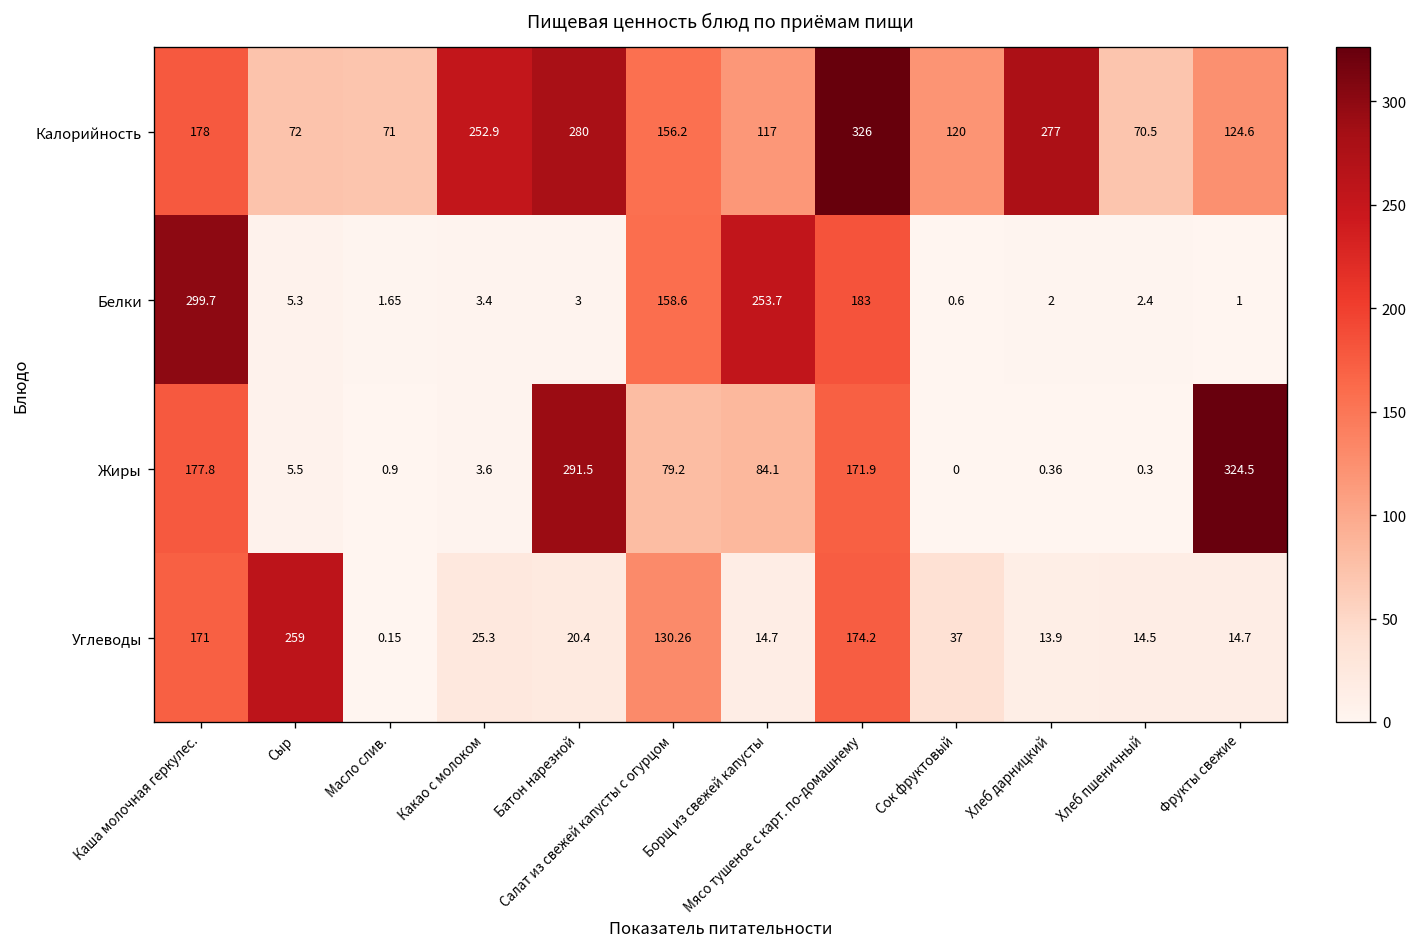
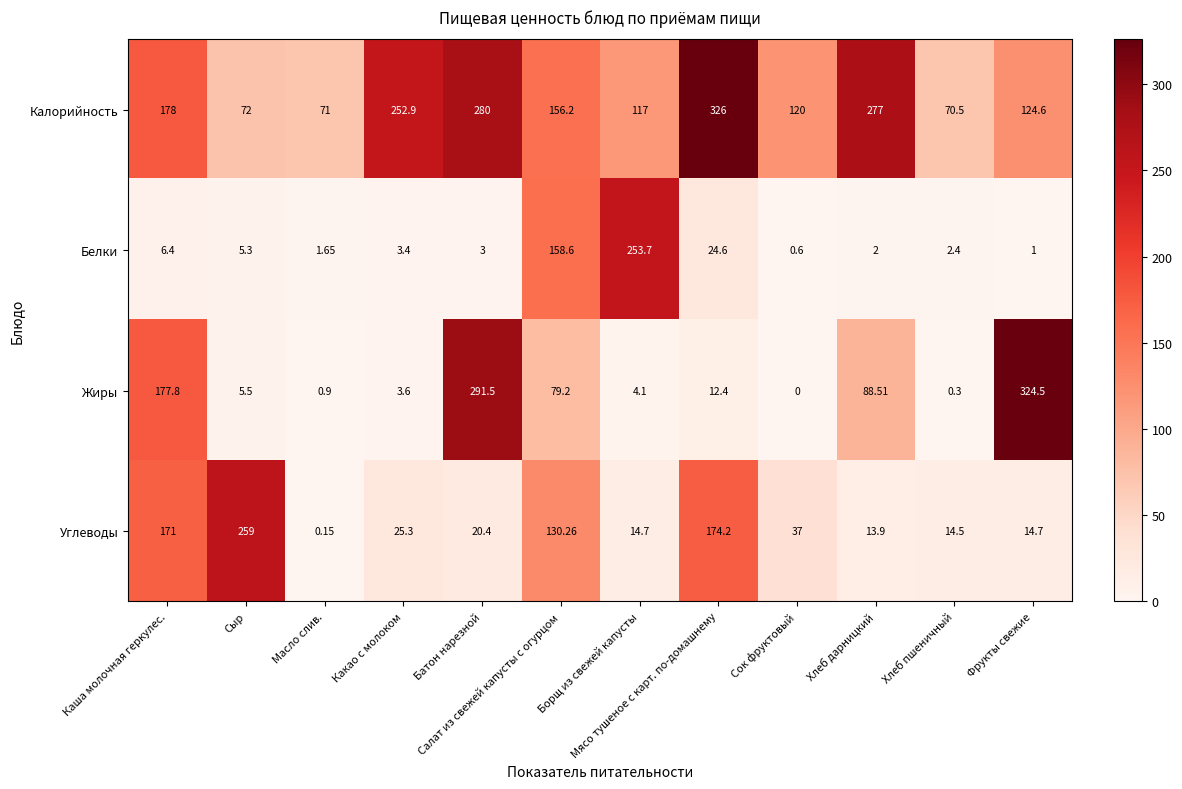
Белки, Каша молочная геркулес.: 299.7 -> 6.4
Белки, Мясо тушеное с карт. по-домашнему: 183 -> 24.6
Жиры, Борщ из свежей капусты: 84.1 -> 4.1
Жиры, Мясо тушеное с карт. по-домашнему: 171.9 -> 12.4
Жиры, Хлеб дарницкий: 0.36 -> 88.51
